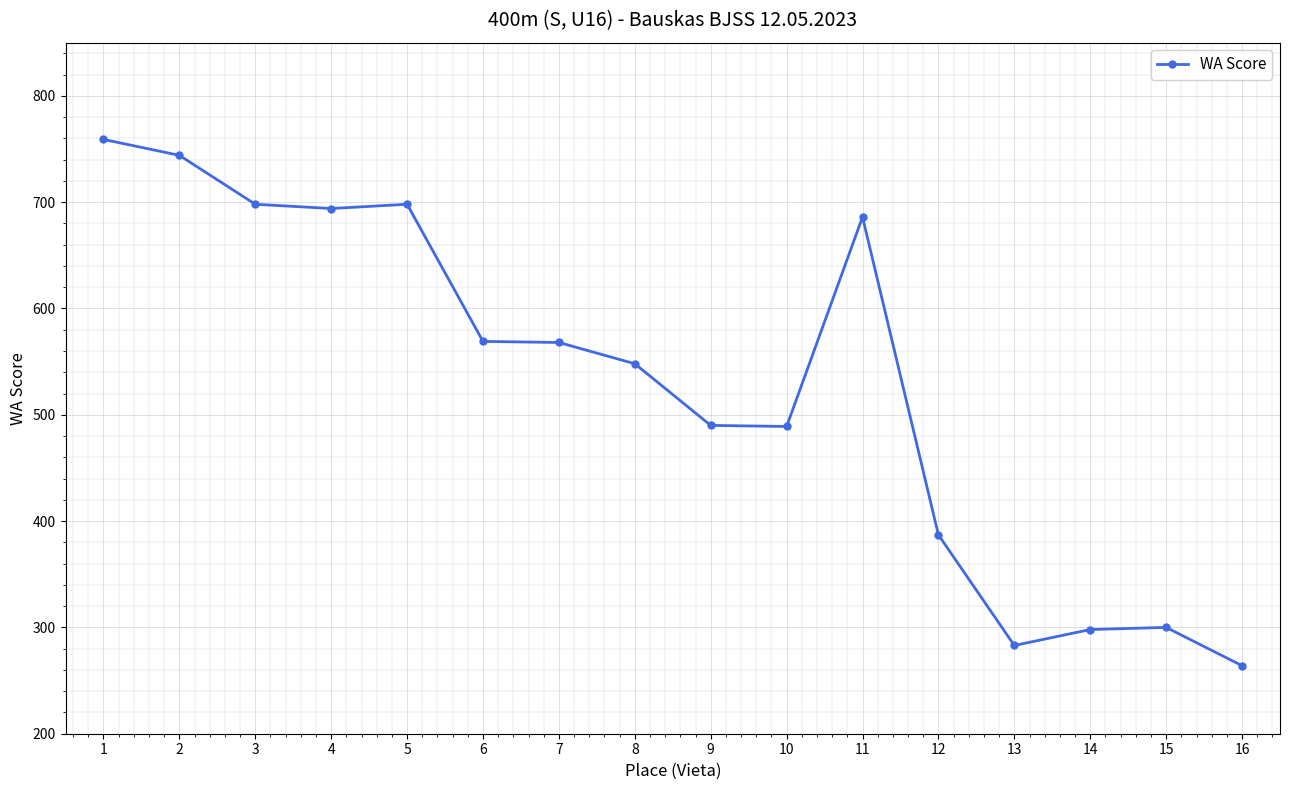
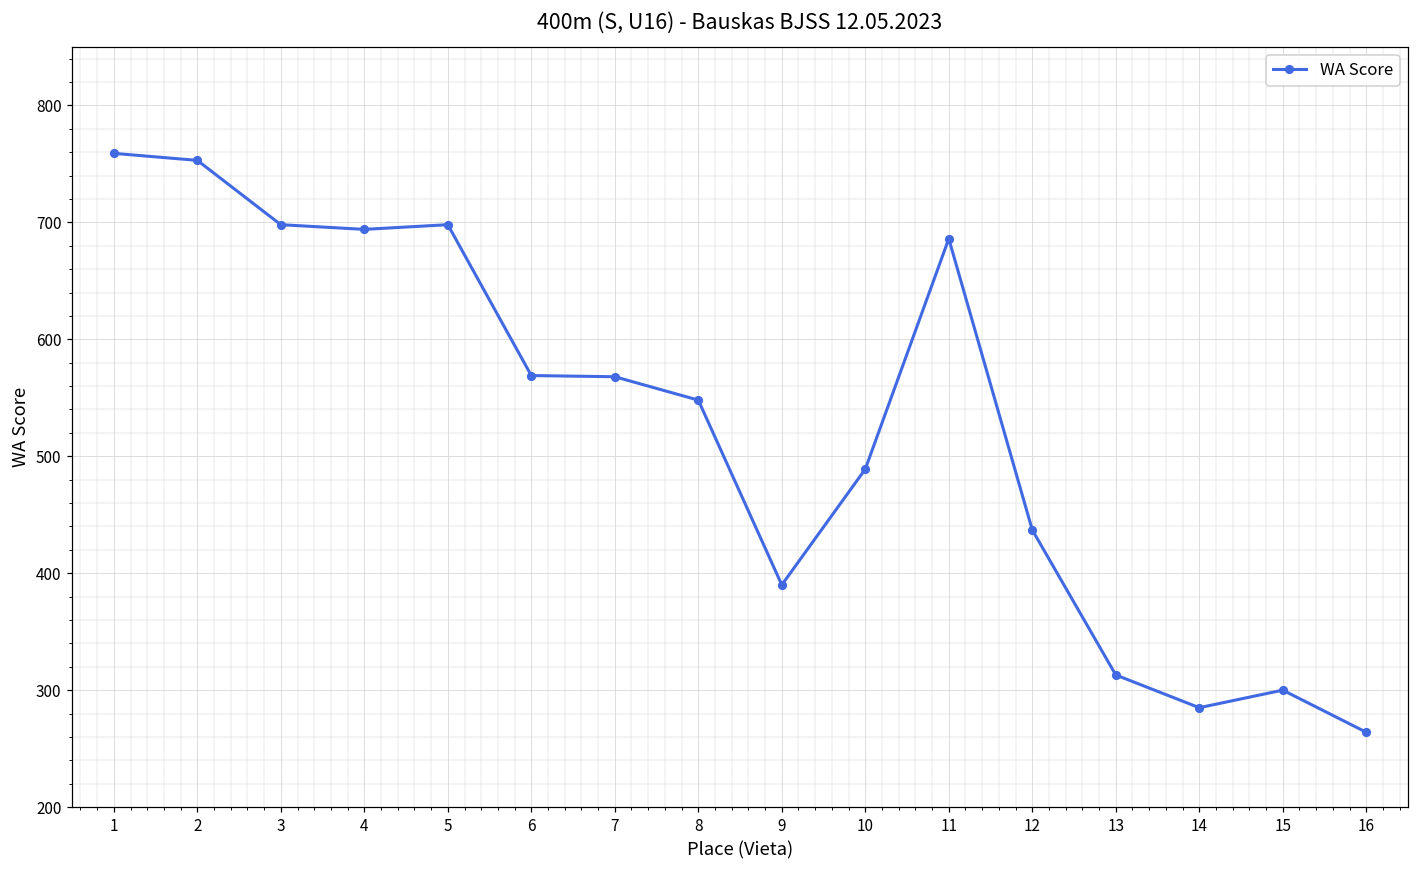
2: 744 -> 753
9: 490 -> 390
12: 387 -> 437
13: 283 -> 313
14: 298 -> 285
